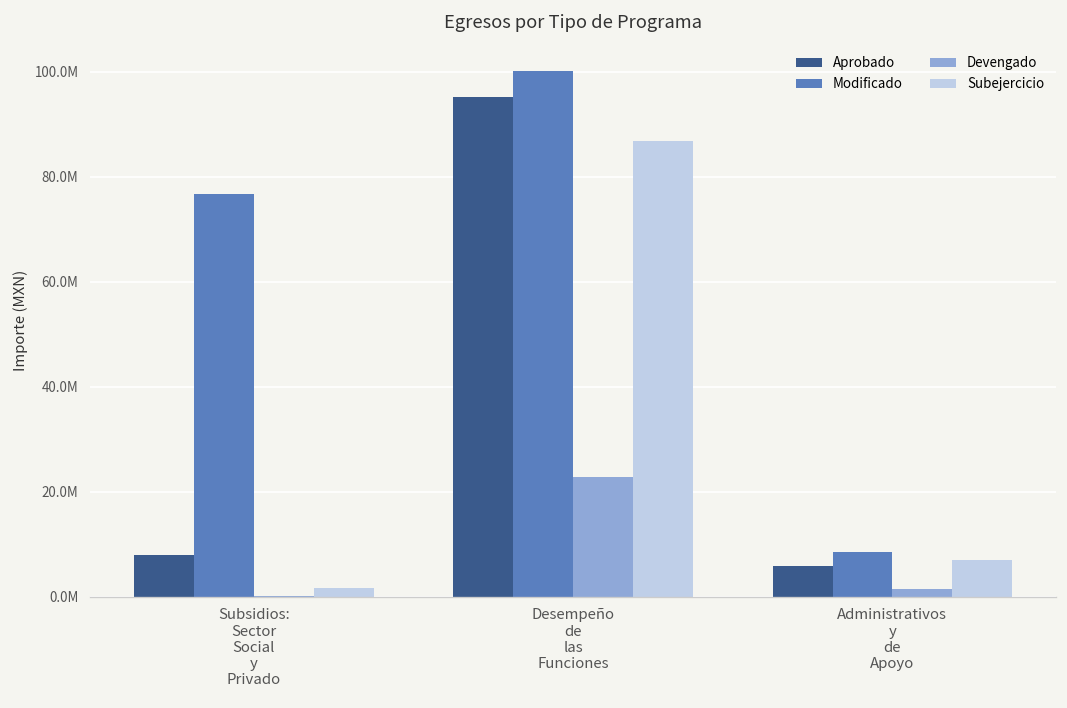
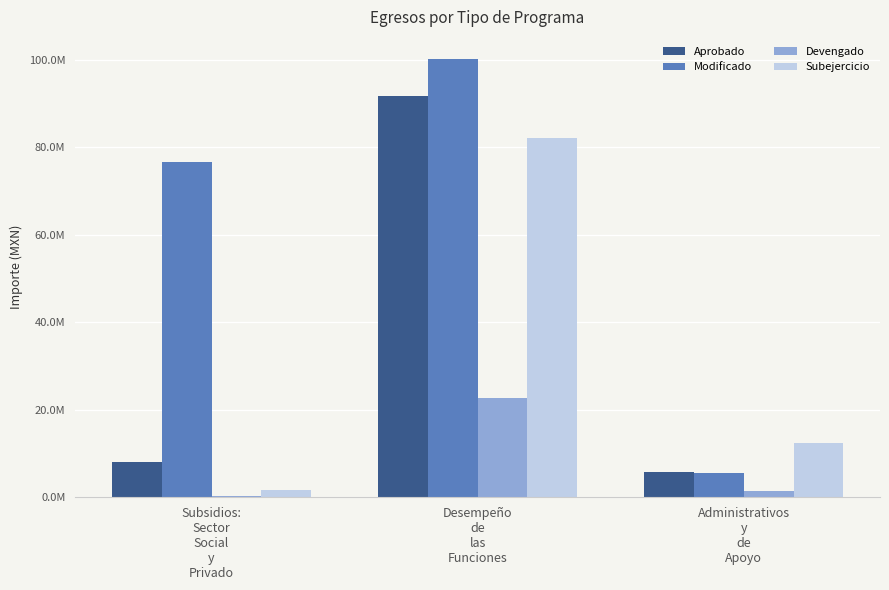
Aprobado, Desempeño de las Funciones: 95000000 -> 92000000
Subejercicio, Desempeño de las Funciones: 87000000 -> 82000000
Modificado, Administrativos y de Apoyo: 8000000 -> 6000000
Subejercicio, Administrativos y de Apoyo: 7000000 -> 12000000
